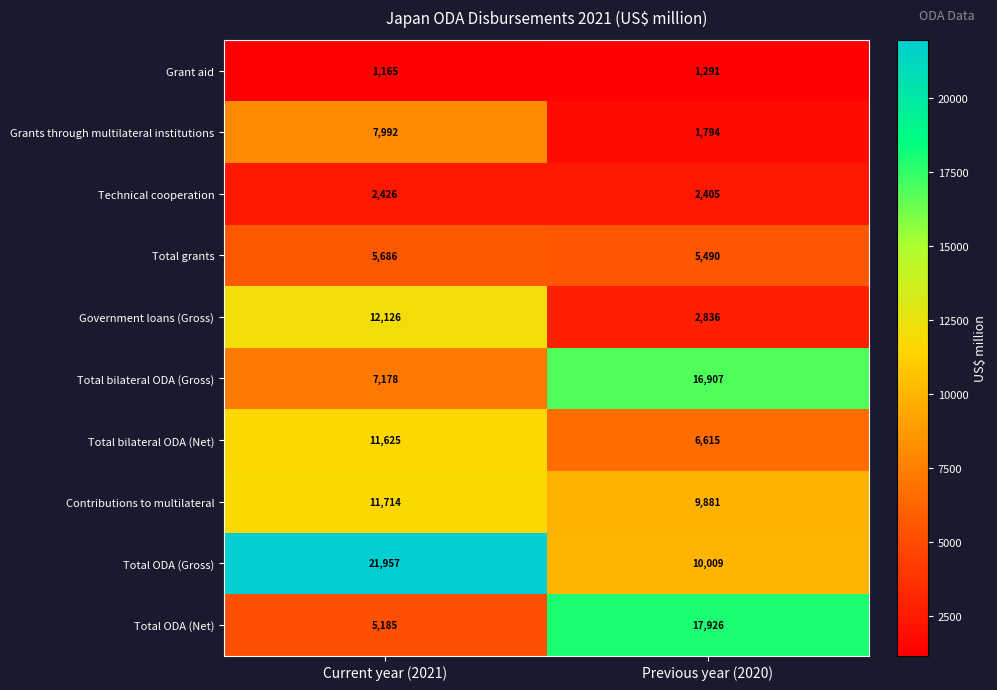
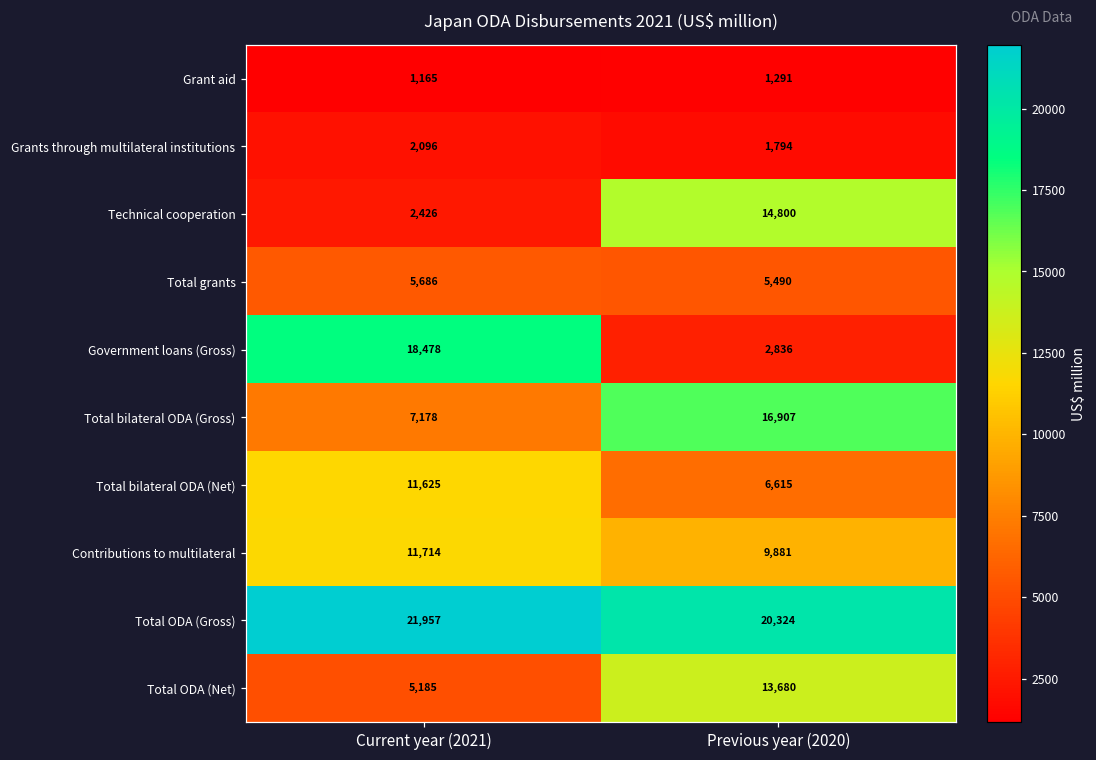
Grants through multilateral institutions, Current year (2021): 7,992 -> 2,096
Technical cooperation, Previous year (2020): 2,405 -> 14,800
Government loans (Gross), Current year (2021): 12,126 -> 18,478
Total ODA (Gross), Previous year (2020): 10,009 -> 20,324
Total ODA (Net), Previous year (2020): 17,926 -> 13,680
